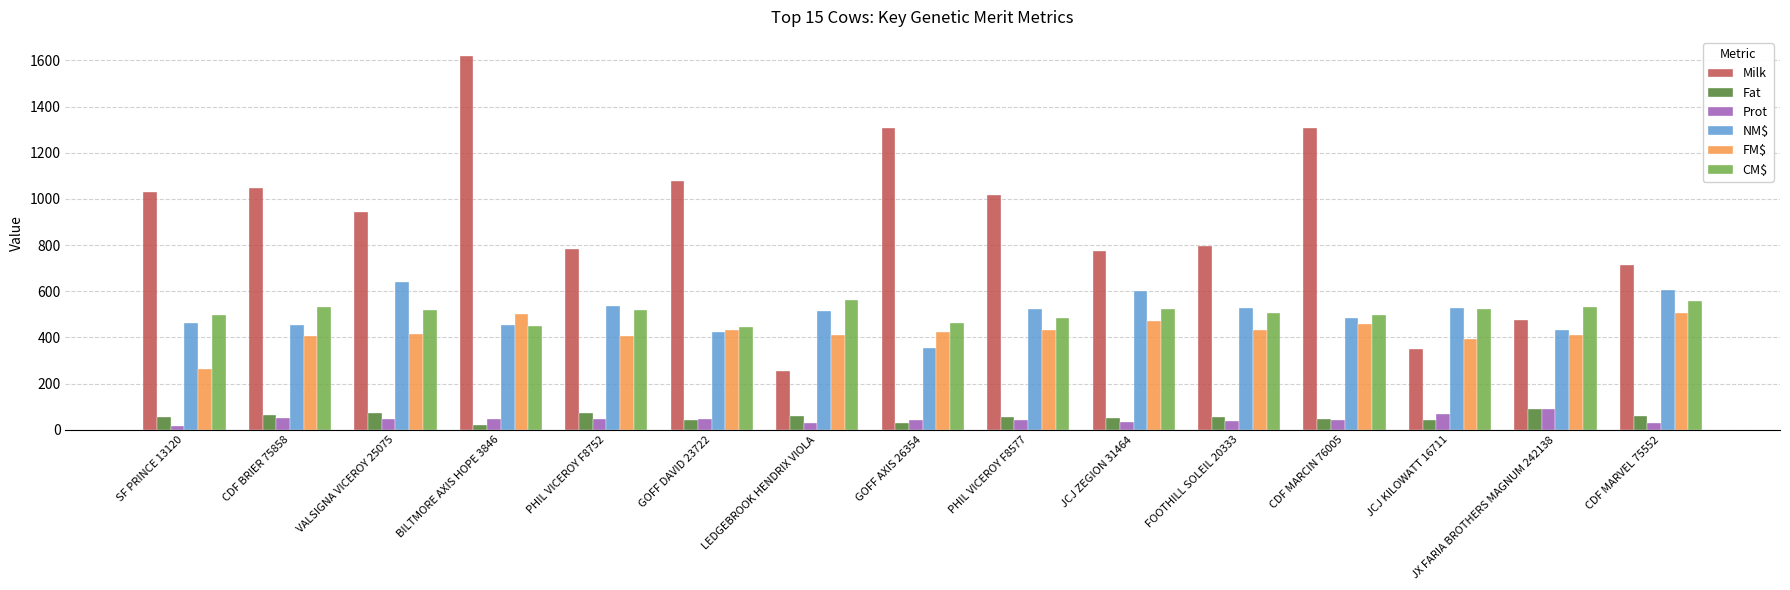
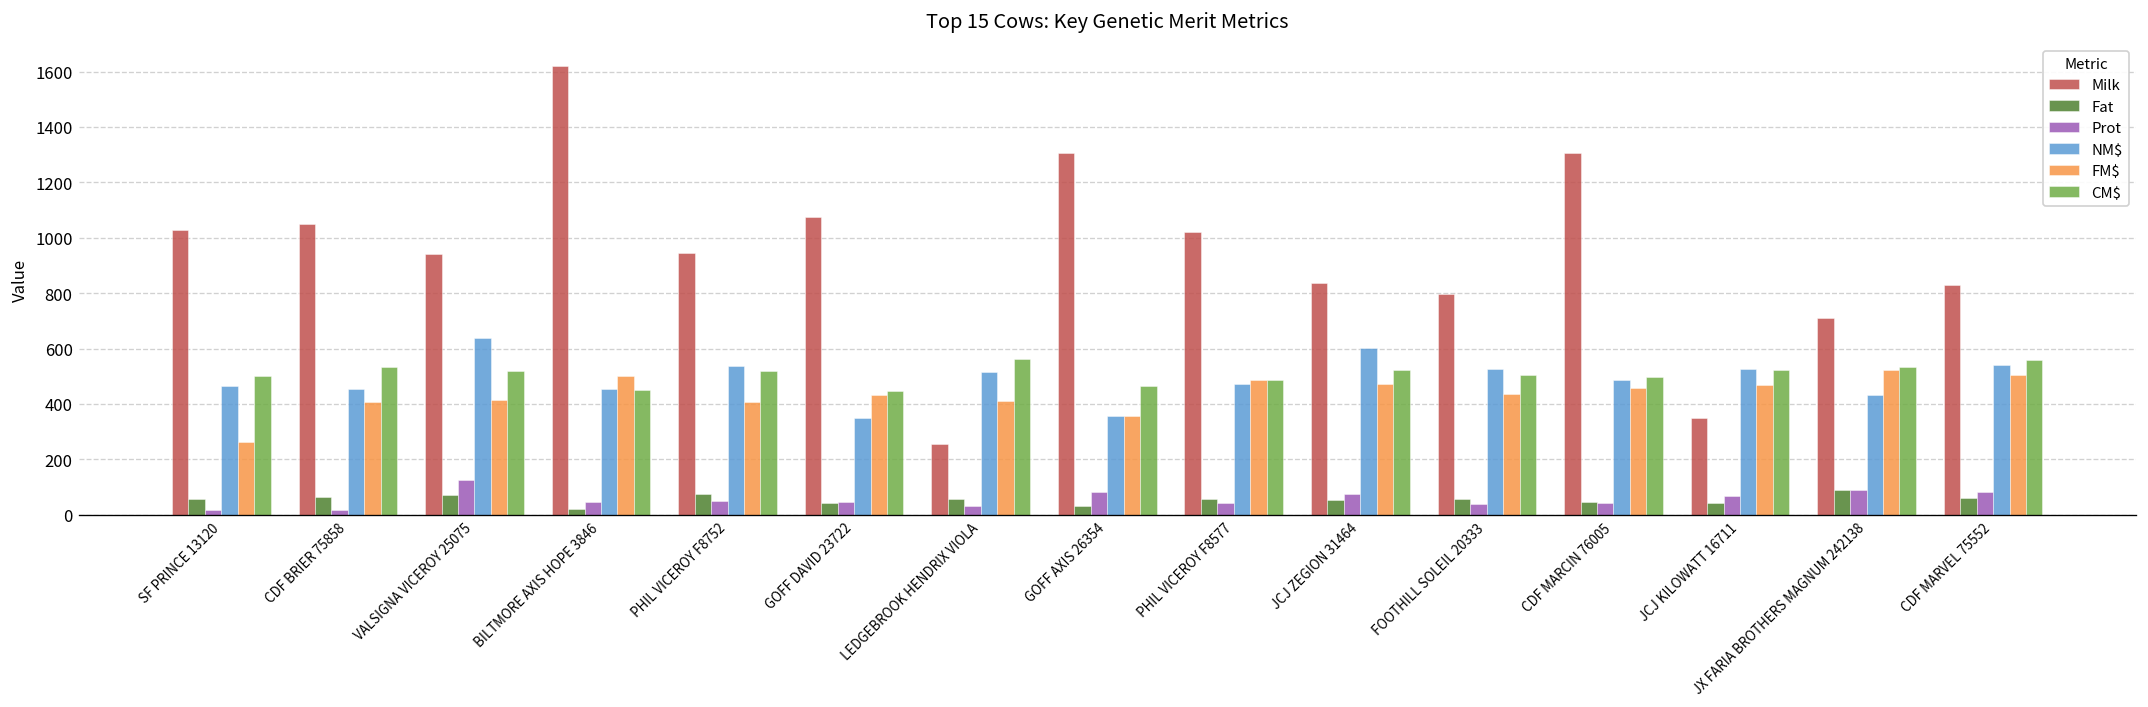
Prot, CDF BRIER 75858: 50 -> 20
Prot, VALSIGNA VICEROY 25075: 50 -> 130
Milk, PHIL VICEROY F8752: 790 -> 950
NM$, GOFF DAVID 23722: 420 -> 350
Prot, GOFF AXIS 26354: 40 -> 80
FM$, GOFF AXIS 26354: 420 -> 360
NM$, PHIL VICEROY F8577: 520 -> 470
FM$, PHIL VICEROY F8577: 430 -> 490
Milk, JCJ ZEGION 31464: 770 -> 840
Prot, JCJ ZEGION 31464: 30 -> 70
FM$, JCJ KILOWATT 16711: 390 -> 470
Milk, JX FARIA BROTHERS MAGNUM 242138: 480 -> 710
FM$, JX FARIA BROTHERS MAGNUM 242138: 410 -> 520
Milk, CDF MARVEL 75552: 720 -> 830
Prot, CDF MARVEL 75552: 30 -> 80
NM$, CDF MARVEL 75552: 610 -> 540
